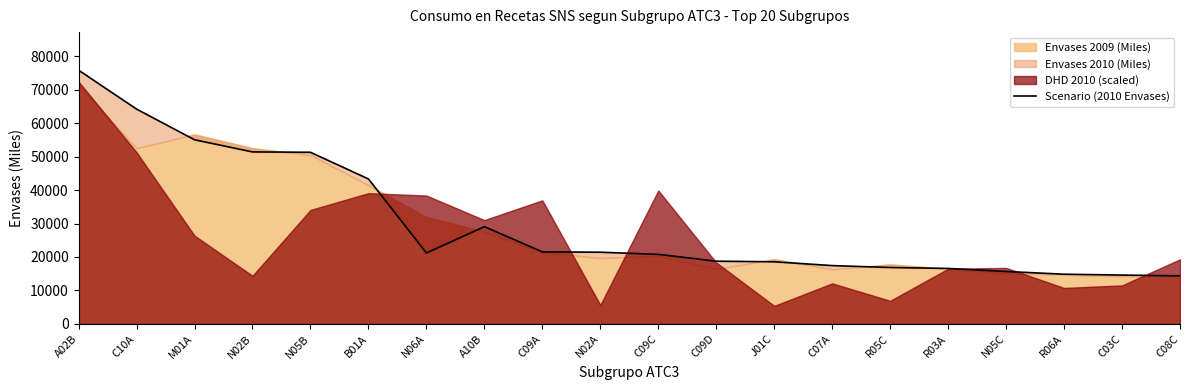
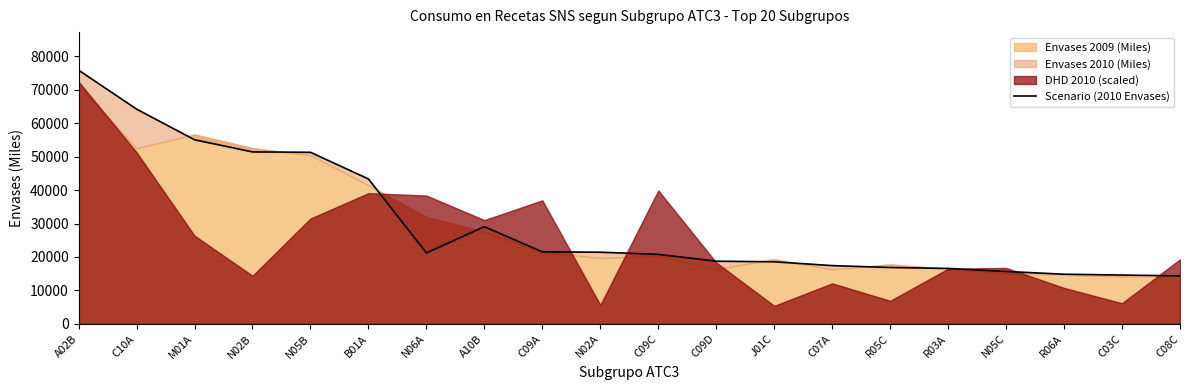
DHD 2010 (scaled), N05B: 34000 -> 32000
DHD 2010 (scaled), C03C: 12000 -> 6000
